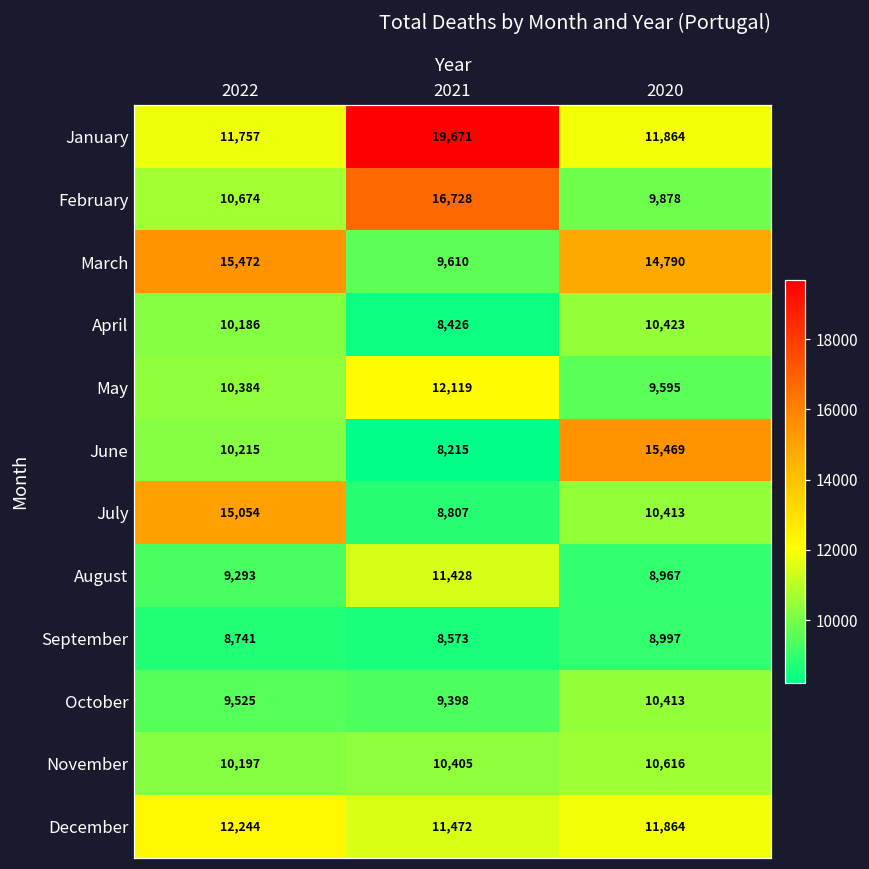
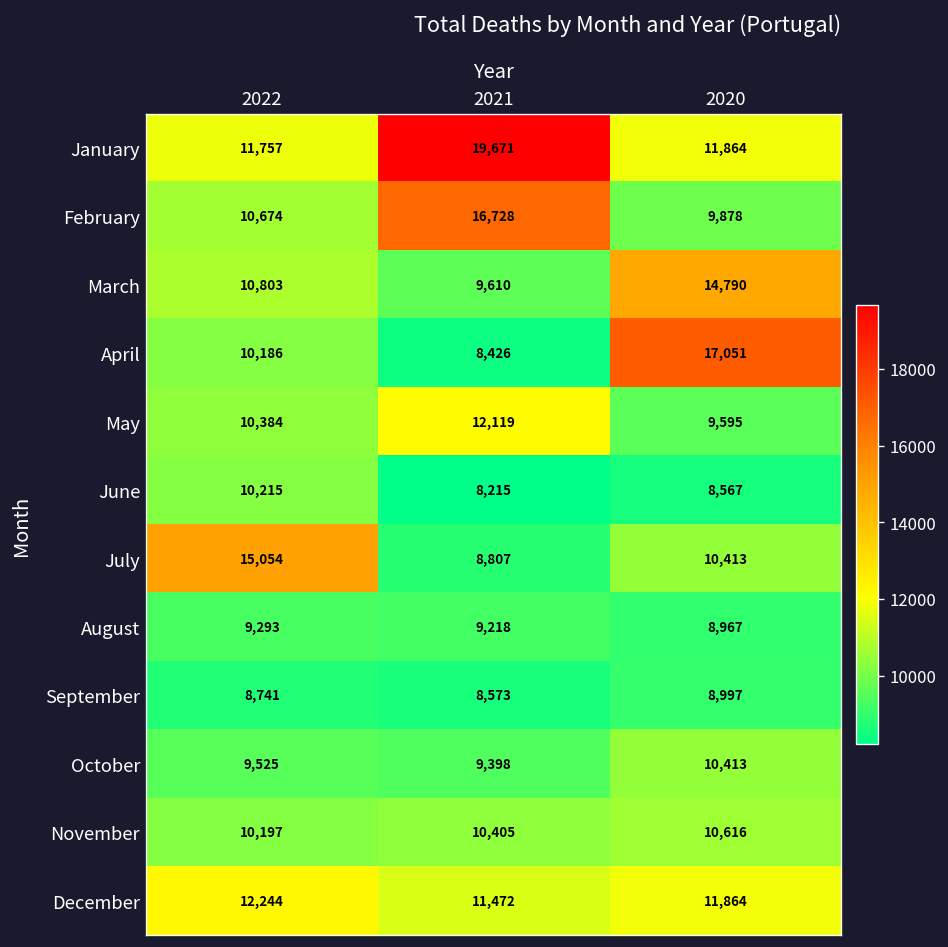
March, 2022: 15,472 -> 10,803
April, 2020: 10,423 -> 17,051
June, 2020: 15,469 -> 8,567
August, 2021: 11,428 -> 9,218
